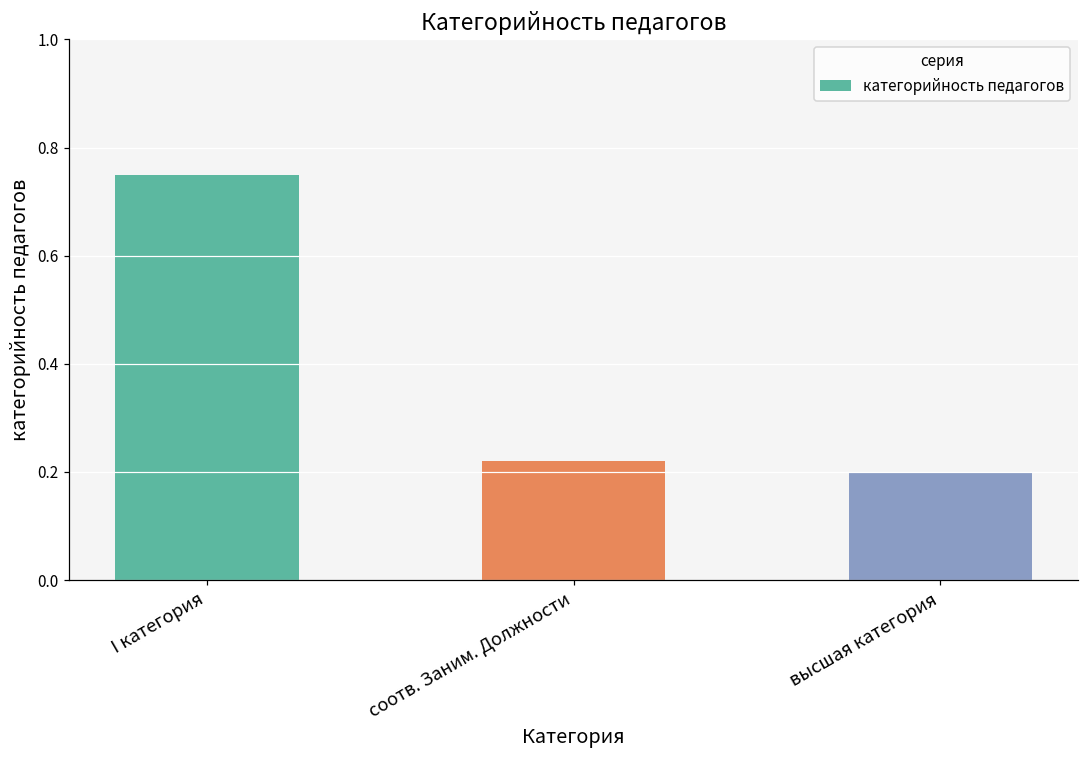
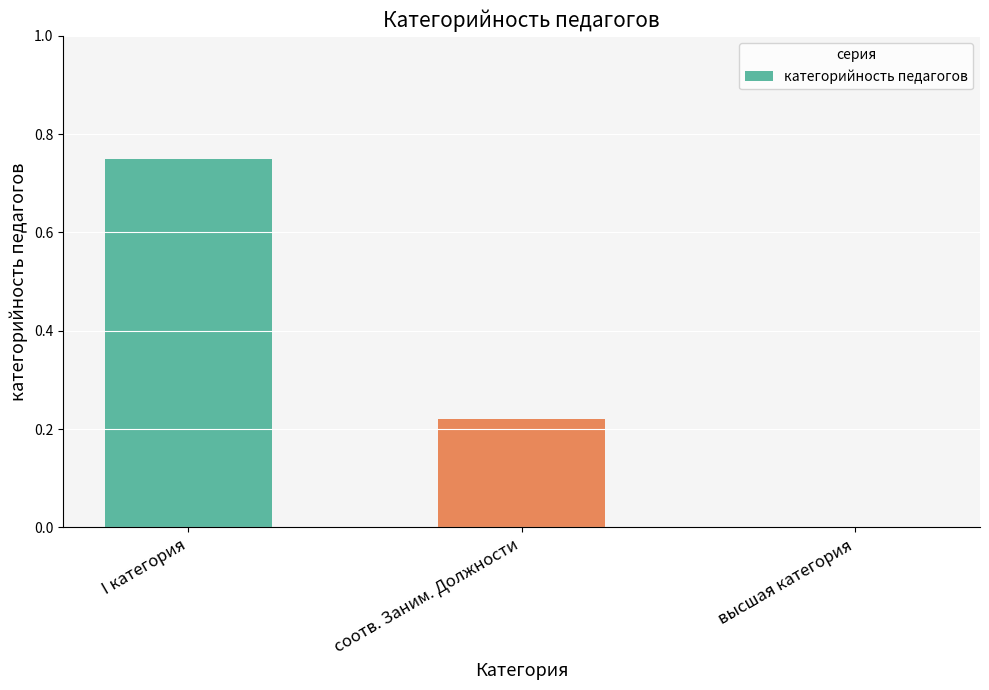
высшая категория: 0.2 -> 0.0
